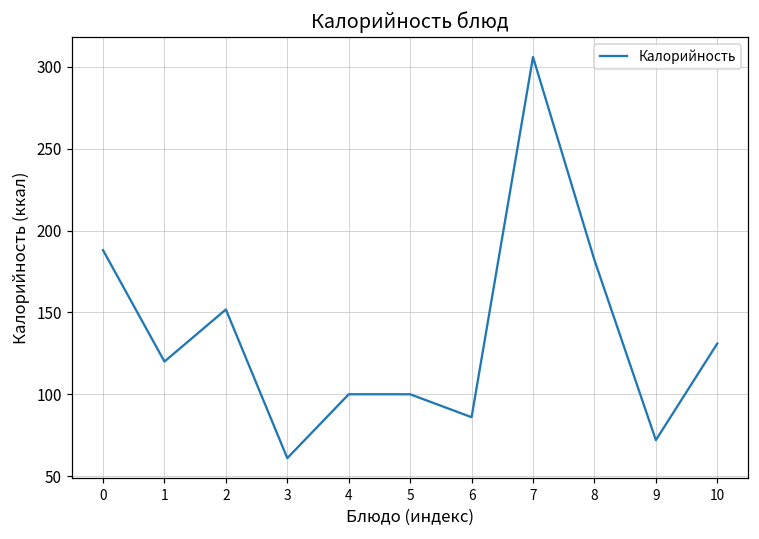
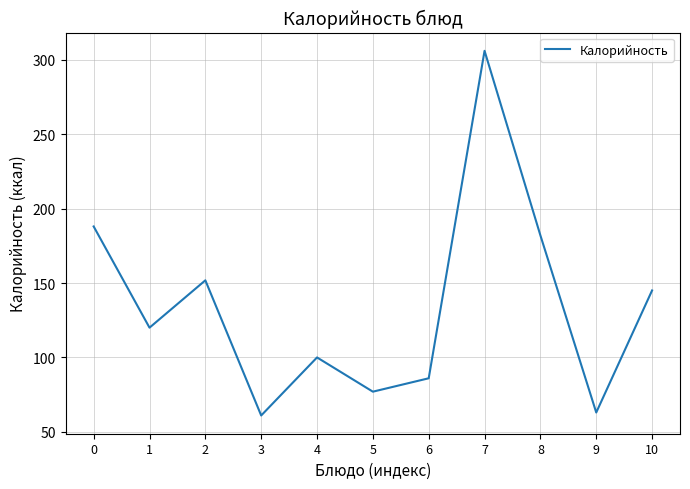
5: 100 -> 77
9: 72 -> 63
10: 131 -> 145
